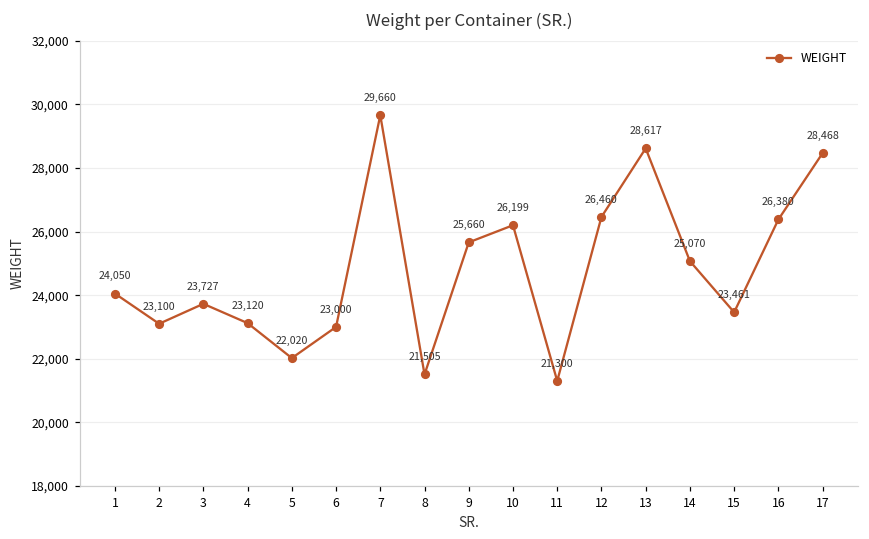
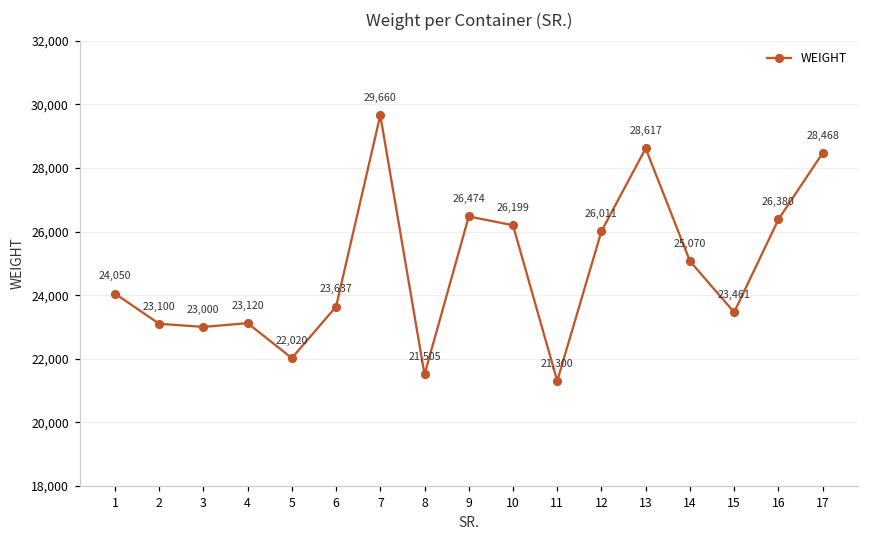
3: 23,727 -> 23,000
6: 23,000 -> 23,637
9: 25,660 -> 26,474
12: 26,460 -> 26,011
